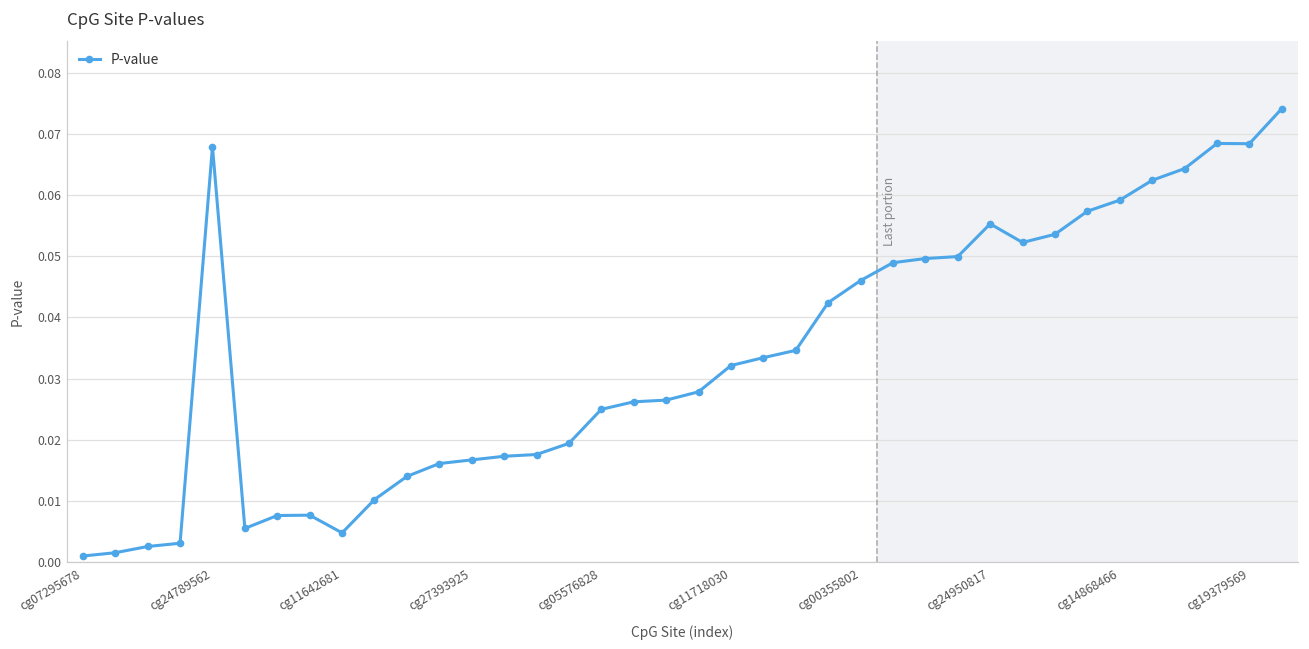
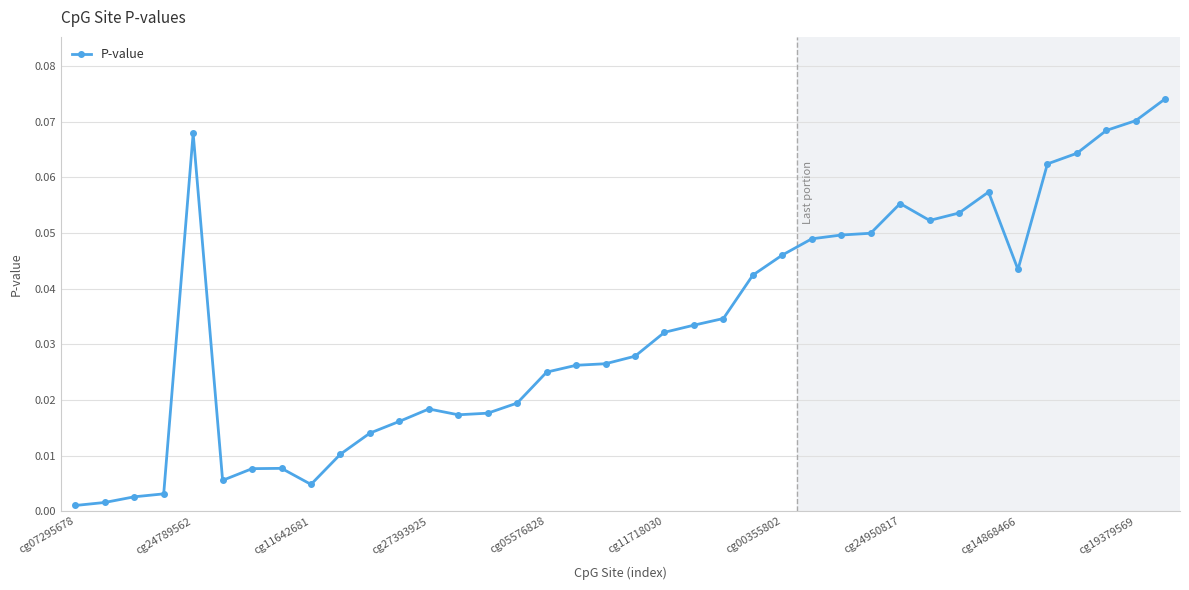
cg27393925: 0.017 -> 0.018
cg14868466: 0.059 -> 0.043
cg19379569: 0.068 -> 0.070
